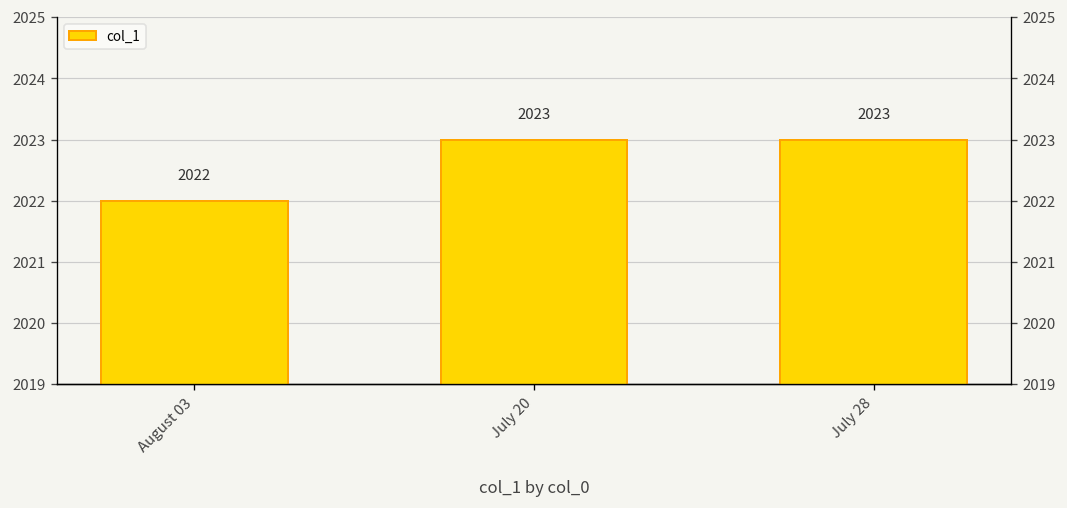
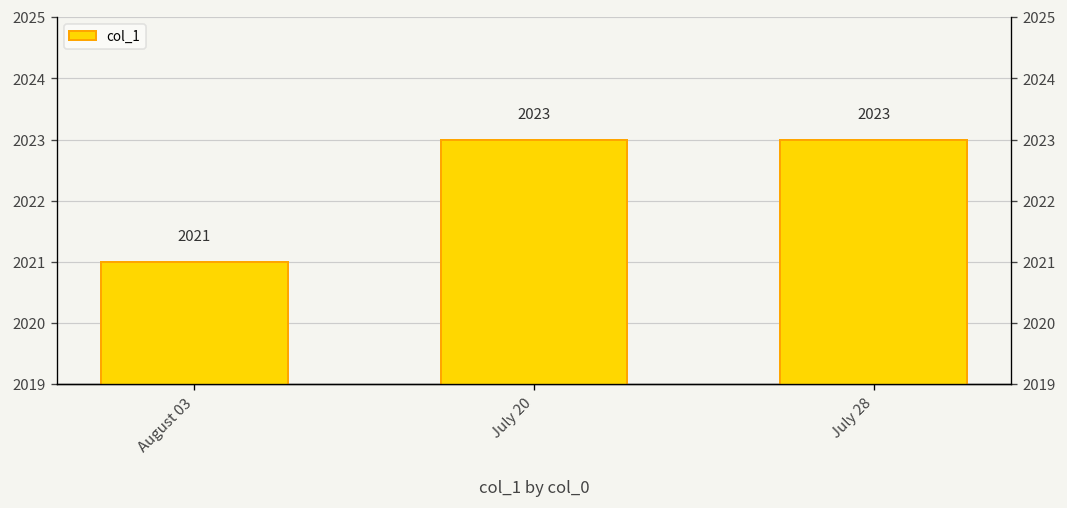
August 03: 2022 -> 2021
